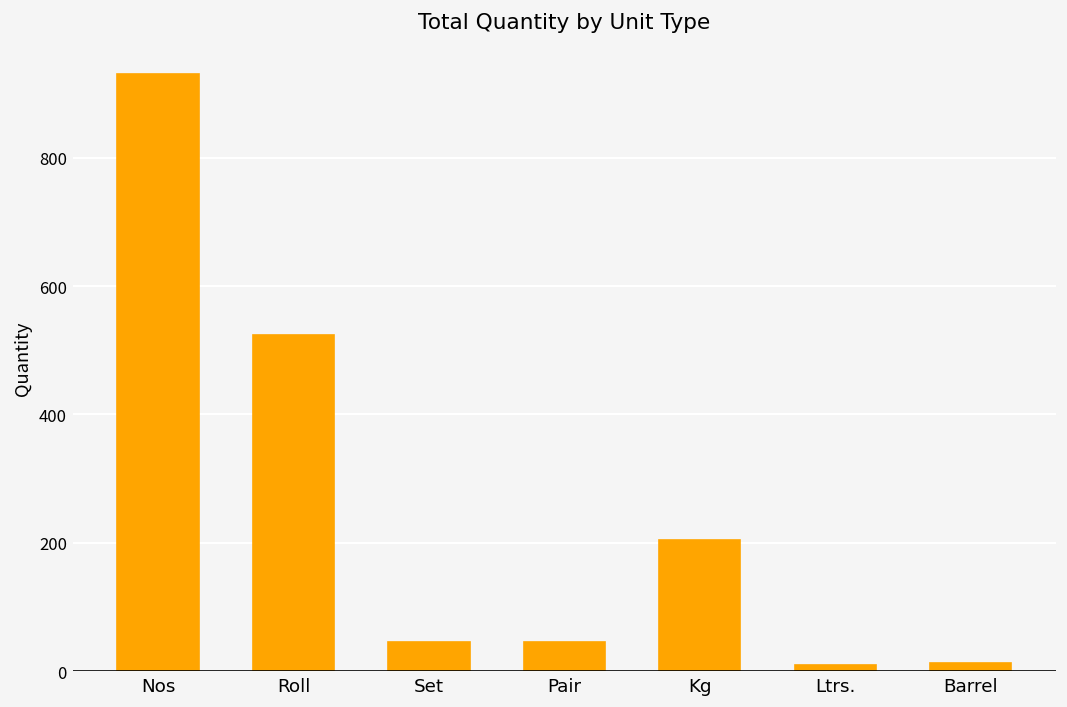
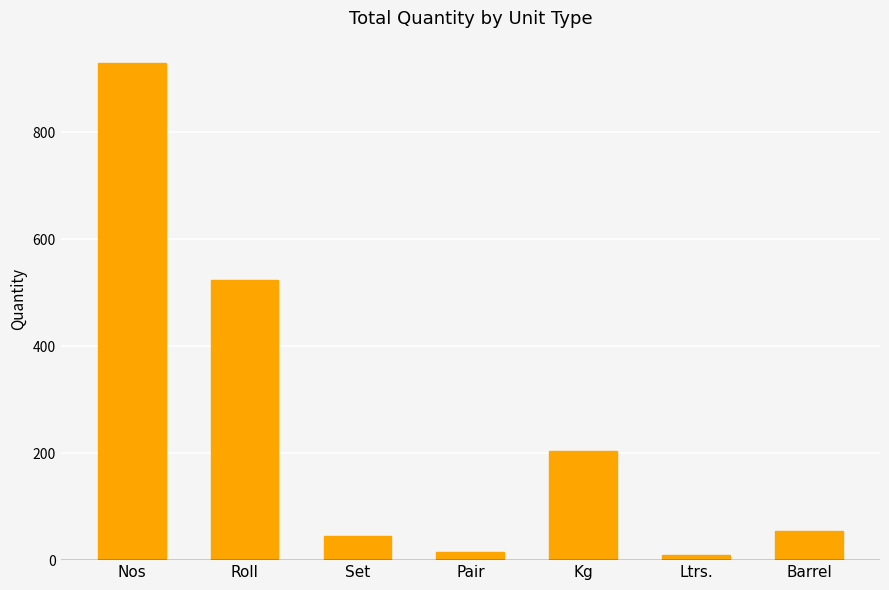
Pair: 50 -> 20
Barrel: 10 -> 60
